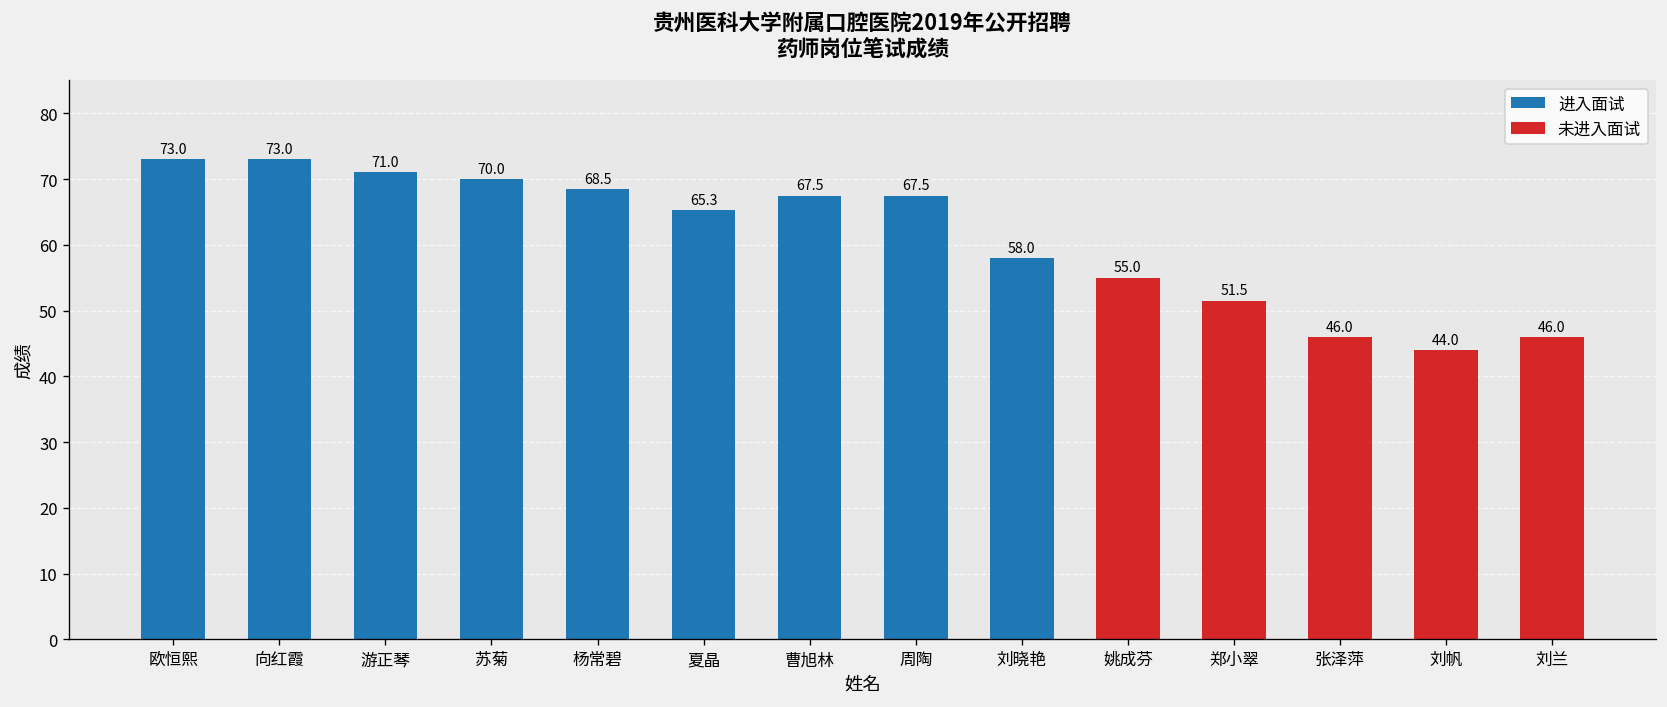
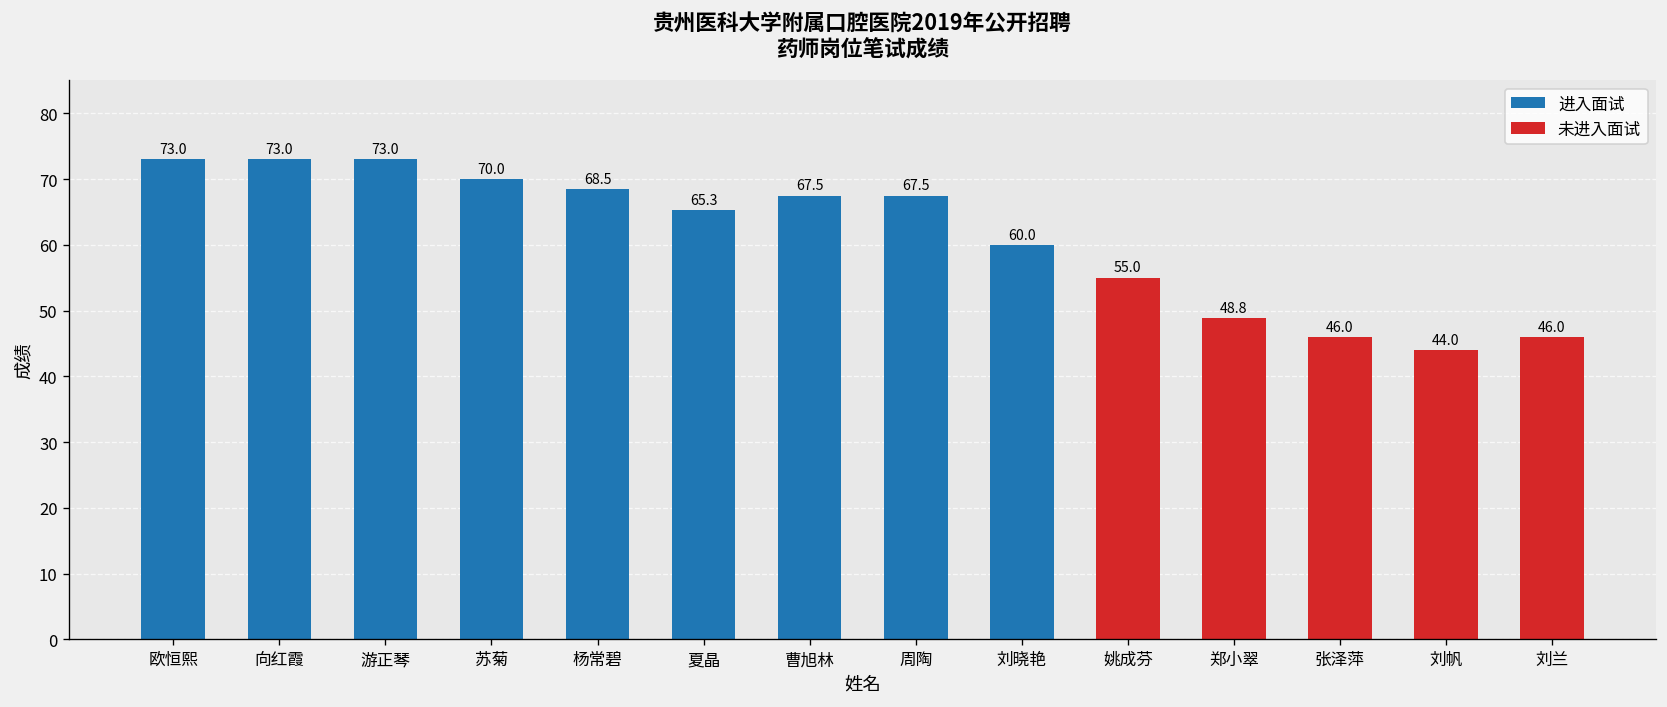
进入面试, 游正琴: 71.0 -> 73.0
进入面试, 刘晓艳: 58.0 -> 60.0
未进入面试, 郑小翠: 51.5 -> 48.8
